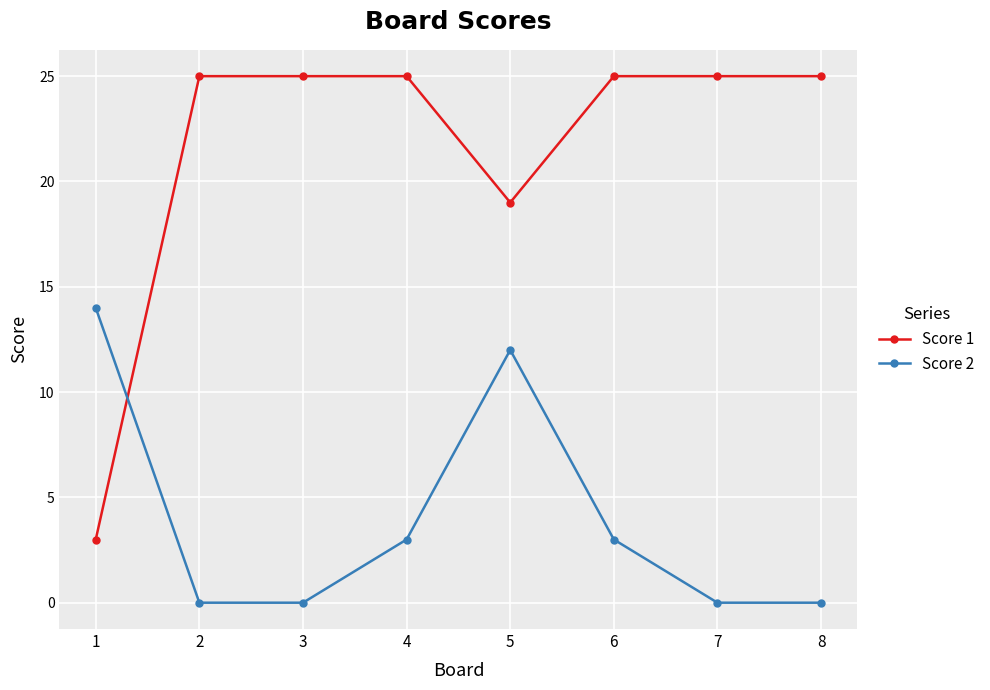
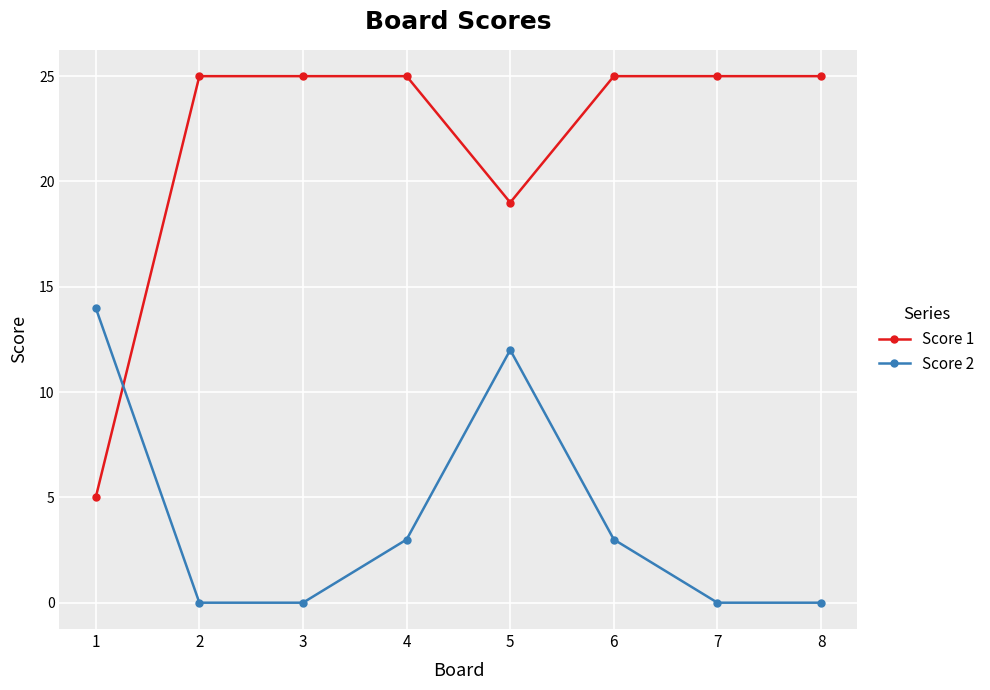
Score 1, 1: 3 -> 5
